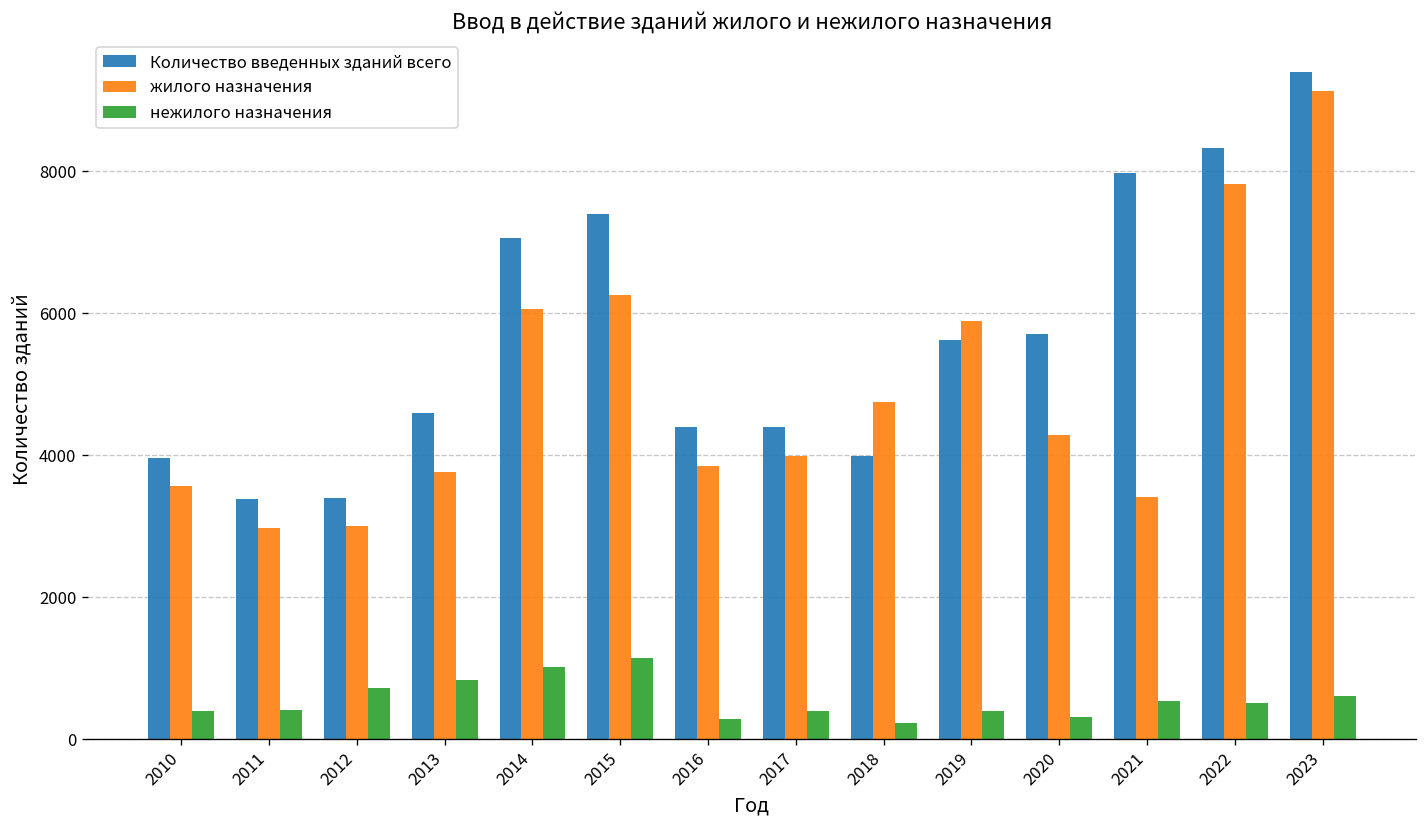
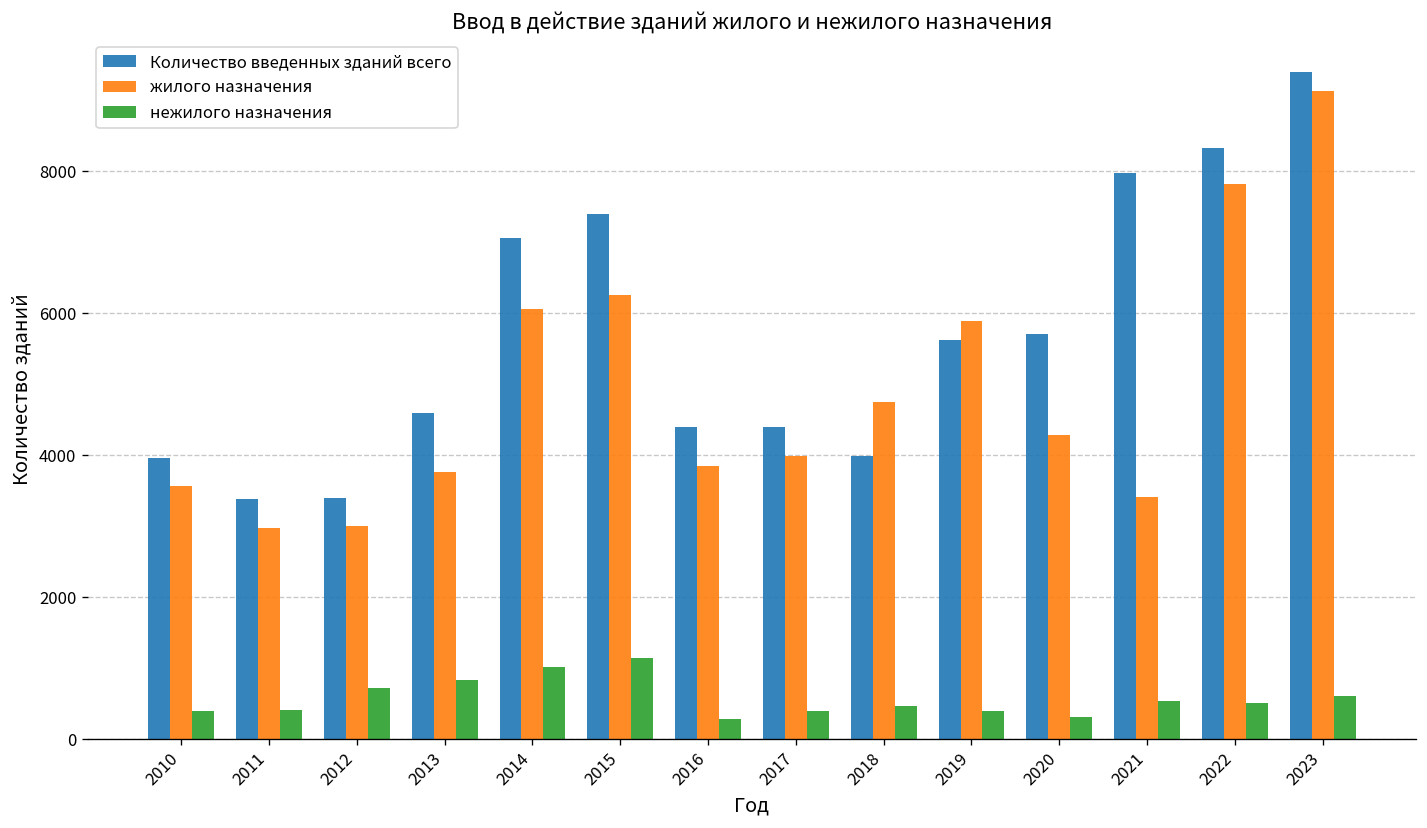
нежилого назначения, 2018: 200 -> 500
